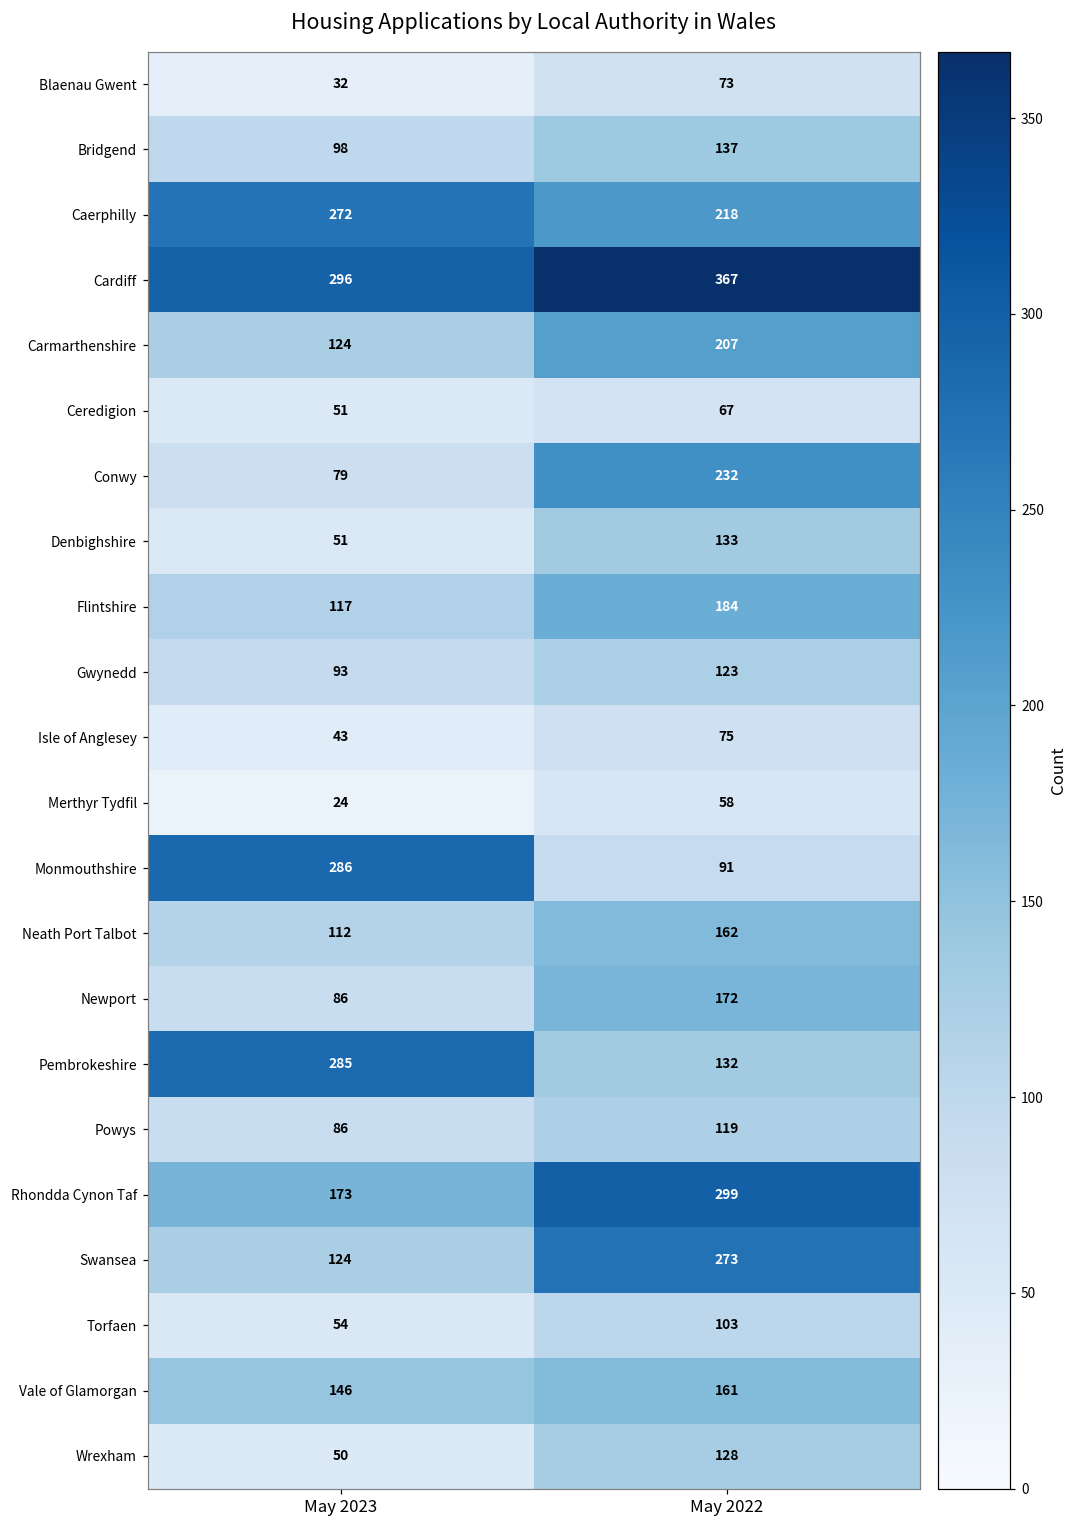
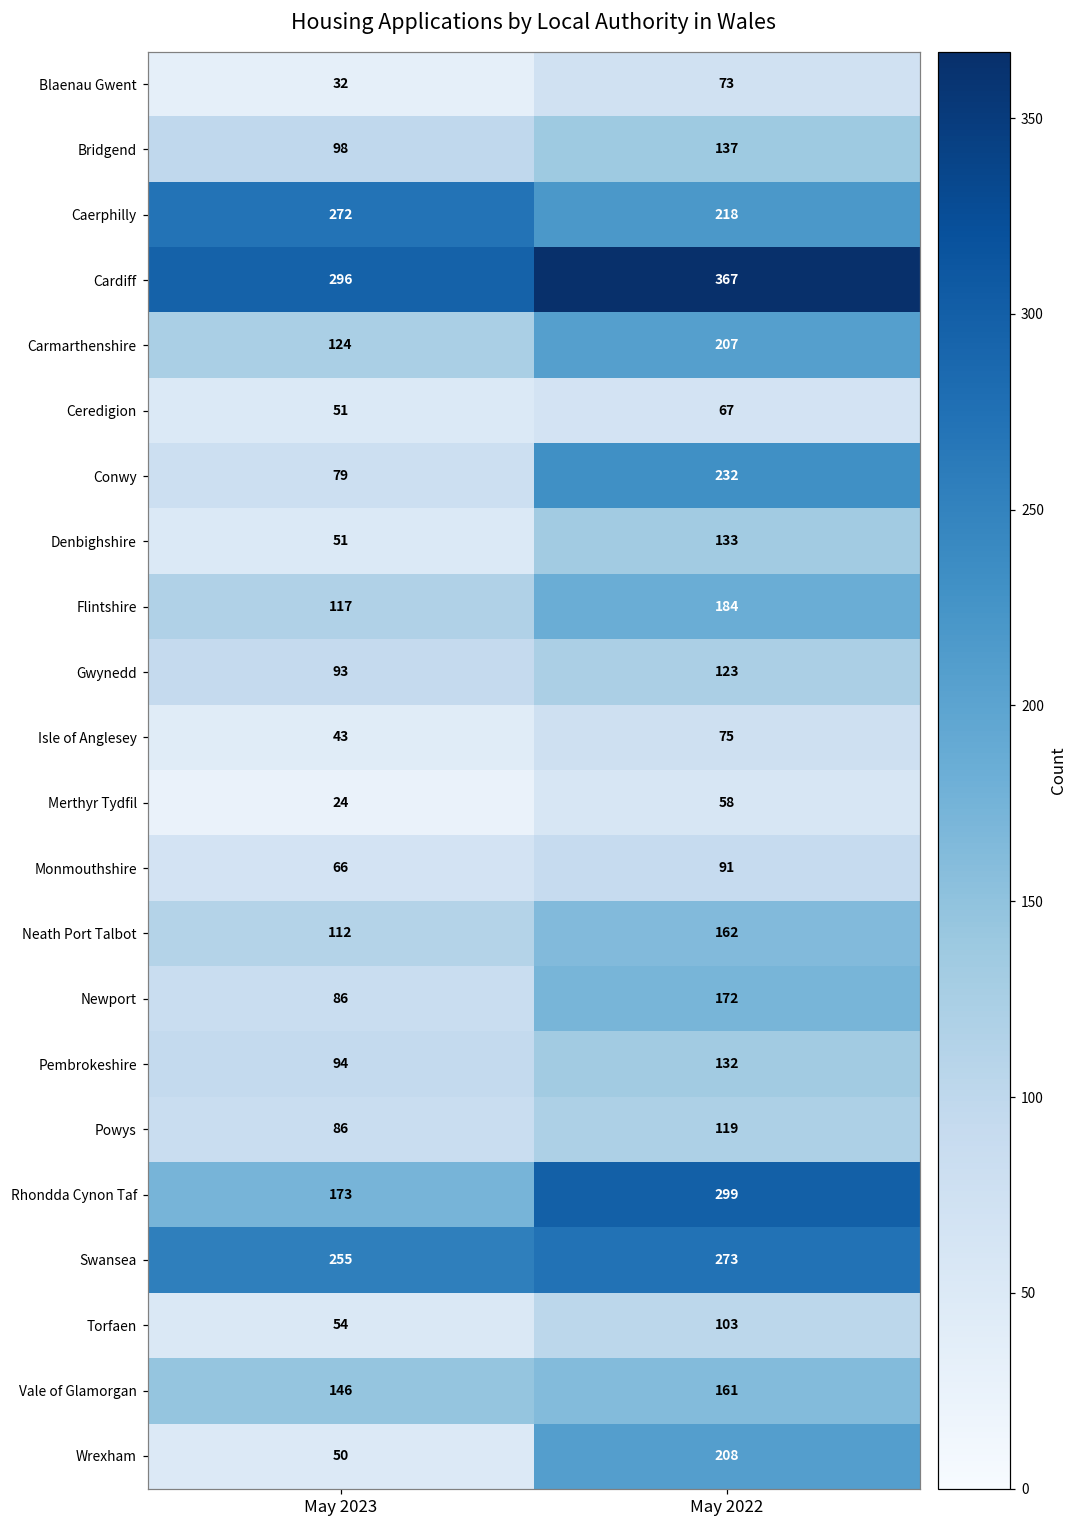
Monmouthshire, May 2023: 286 -> 66
Pembrokeshire, May 2023: 285 -> 94
Swansea, May 2023: 124 -> 255
Wrexham, May 2022: 128 -> 208
